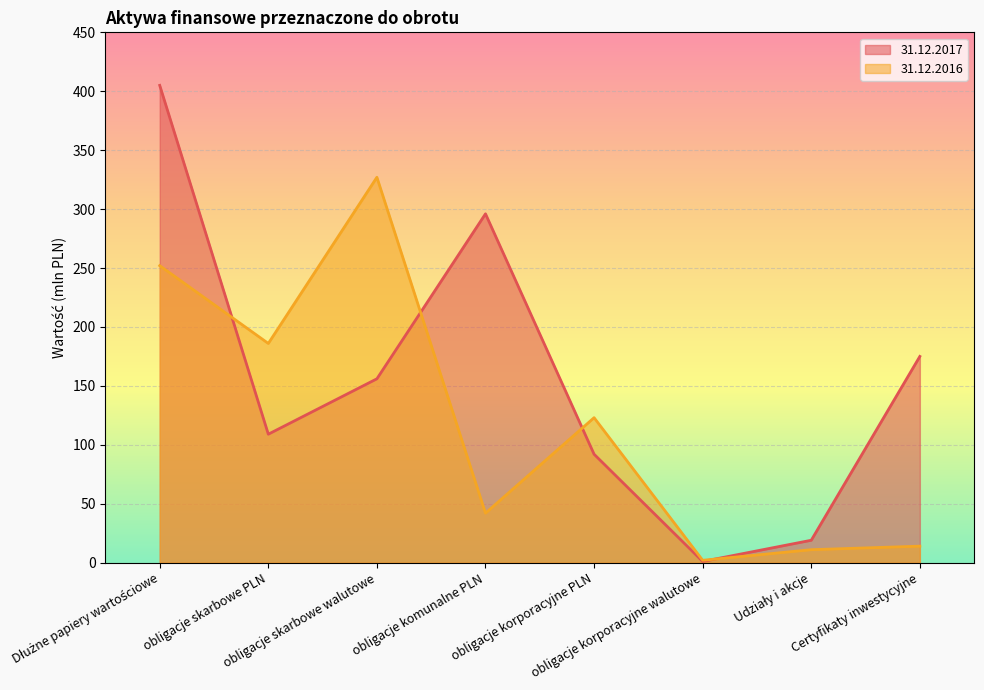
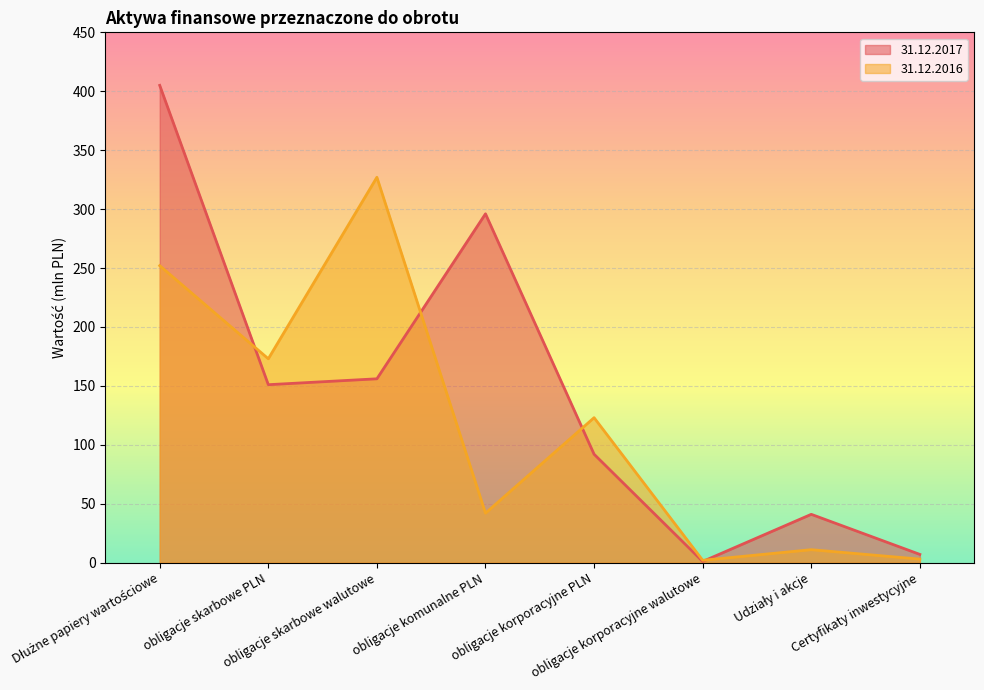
31.12.2017, obligacje skarbowe PLN: 109 -> 151
31.12.2016, obligacje skarbowe PLN: 186 -> 173
31.12.2017, Udziały i akcje: 19 -> 41
31.12.2017, Certyfikaty inwestycyjne: 175 -> 7
31.12.2016, Certyfikaty inwestycyjne: 14 -> 3
